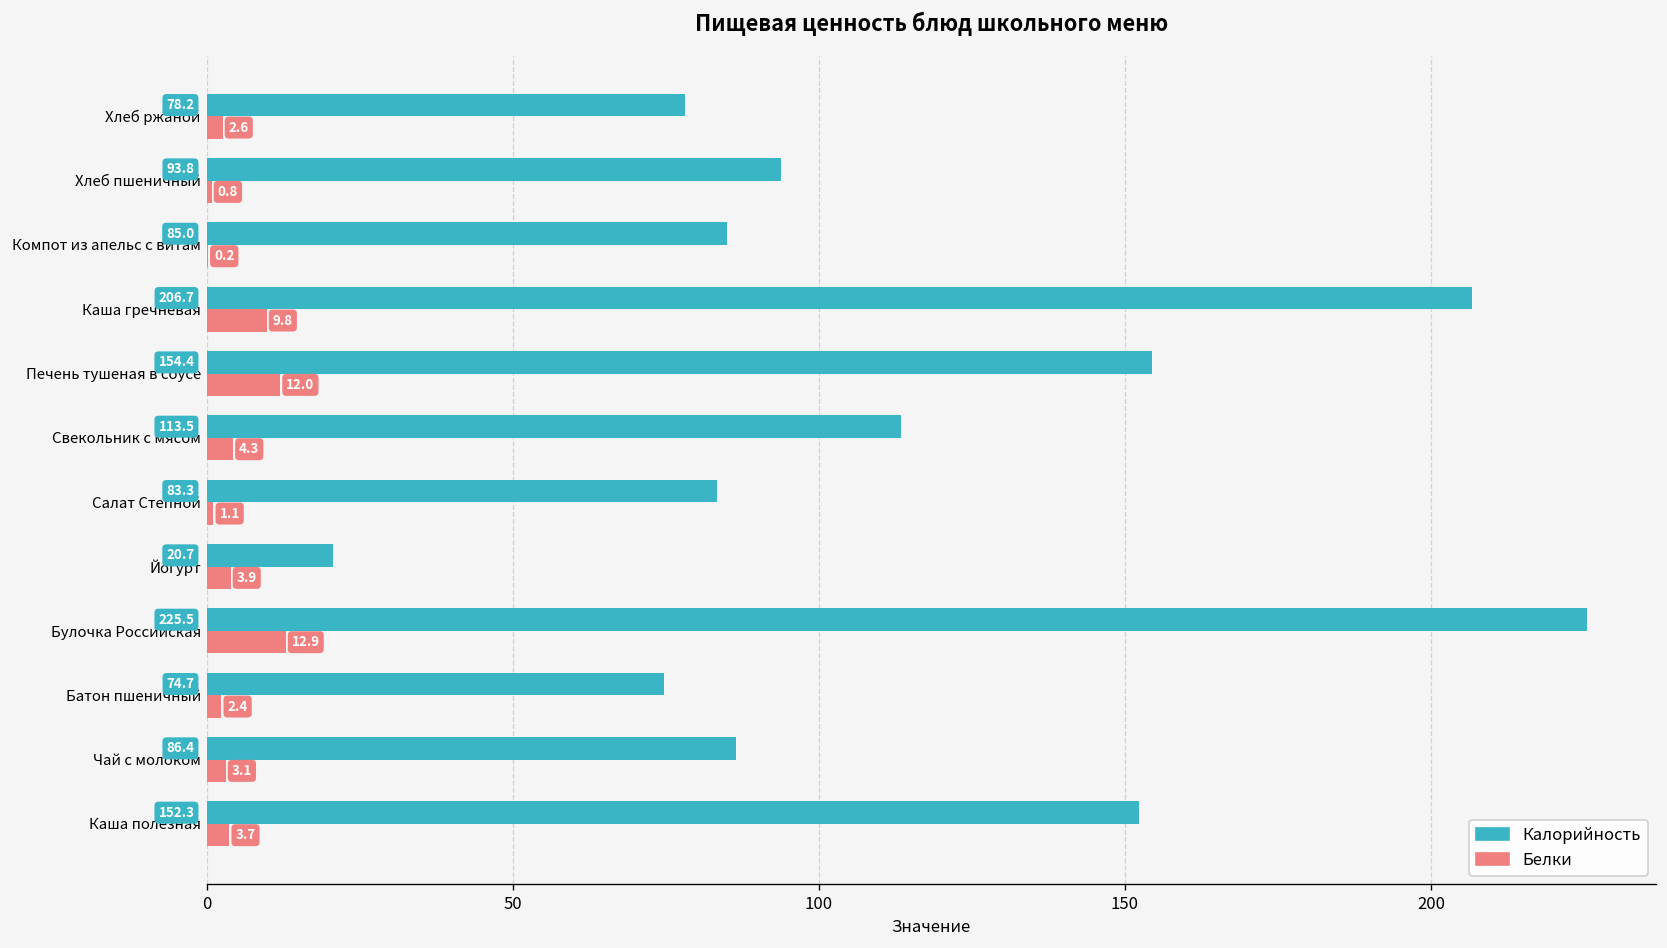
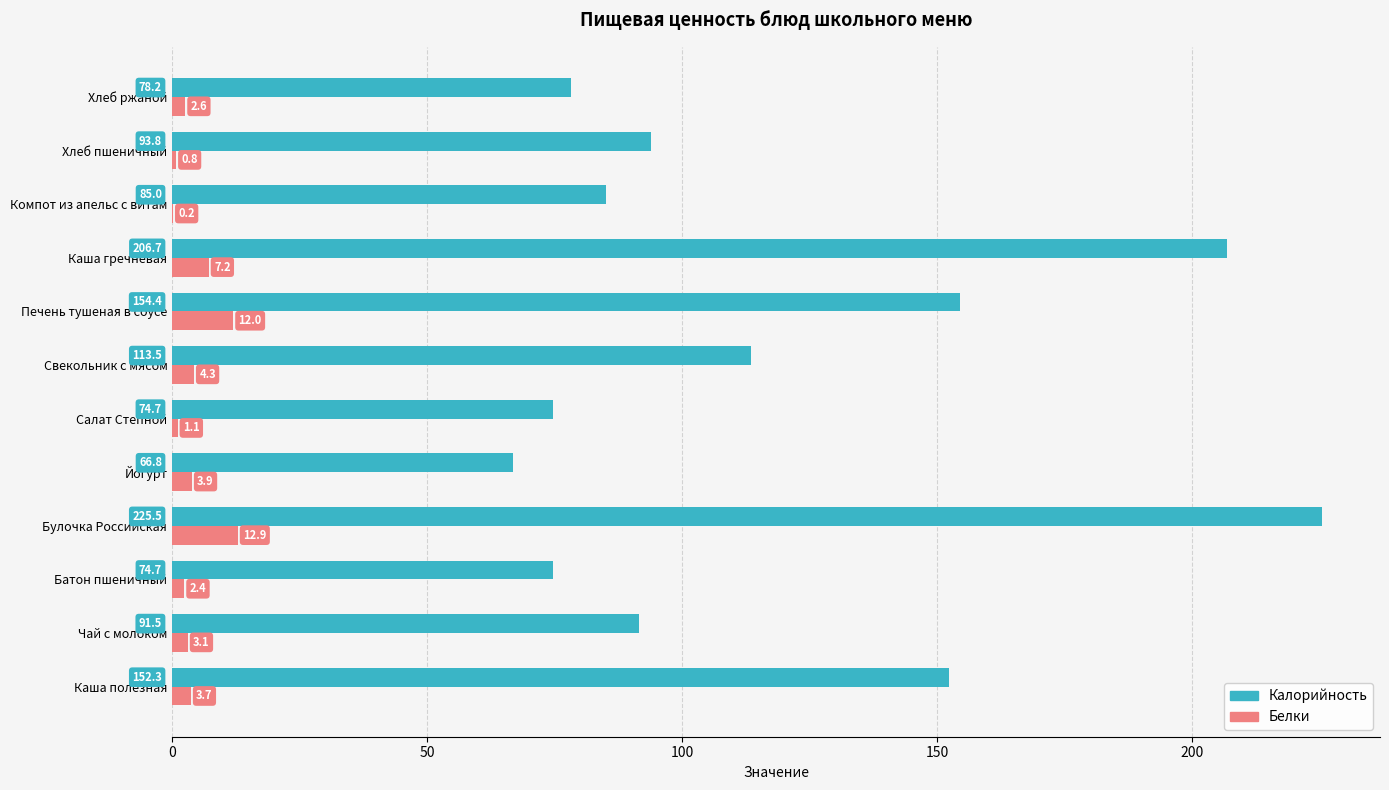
Белки, Каша гречневая: 9.8 -> 7.2
Калорийность, Салат Степной: 83.3 -> 74.7
Калорийность, Йогурт: 20.7 -> 66.8
Калорийность, Чай с молоком: 86.4 -> 91.5
